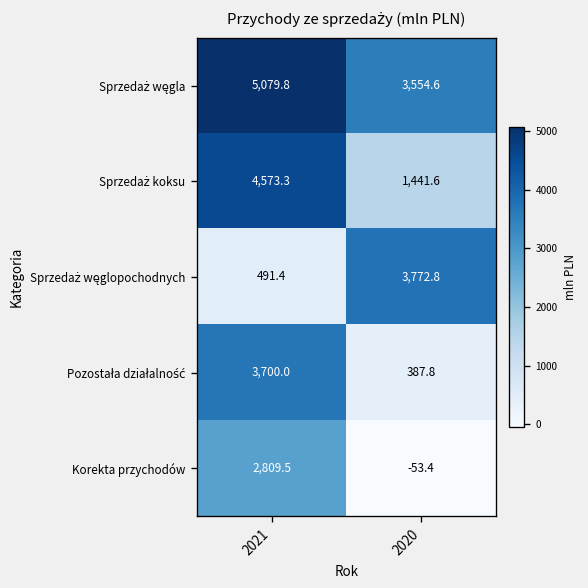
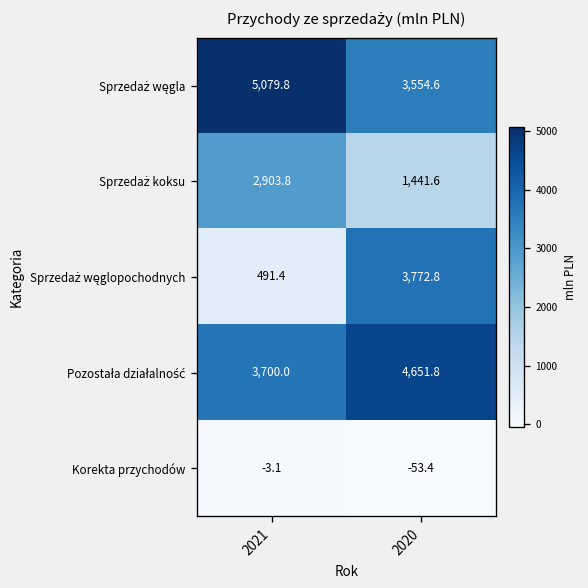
Sprzedaż koksu, 2021: 4,573.3 -> 2,903.8
Pozostała działalność, 2020: 387.8 -> 4,651.8
Korekta przychodów, 2021: 2,809.5 -> -3.1
